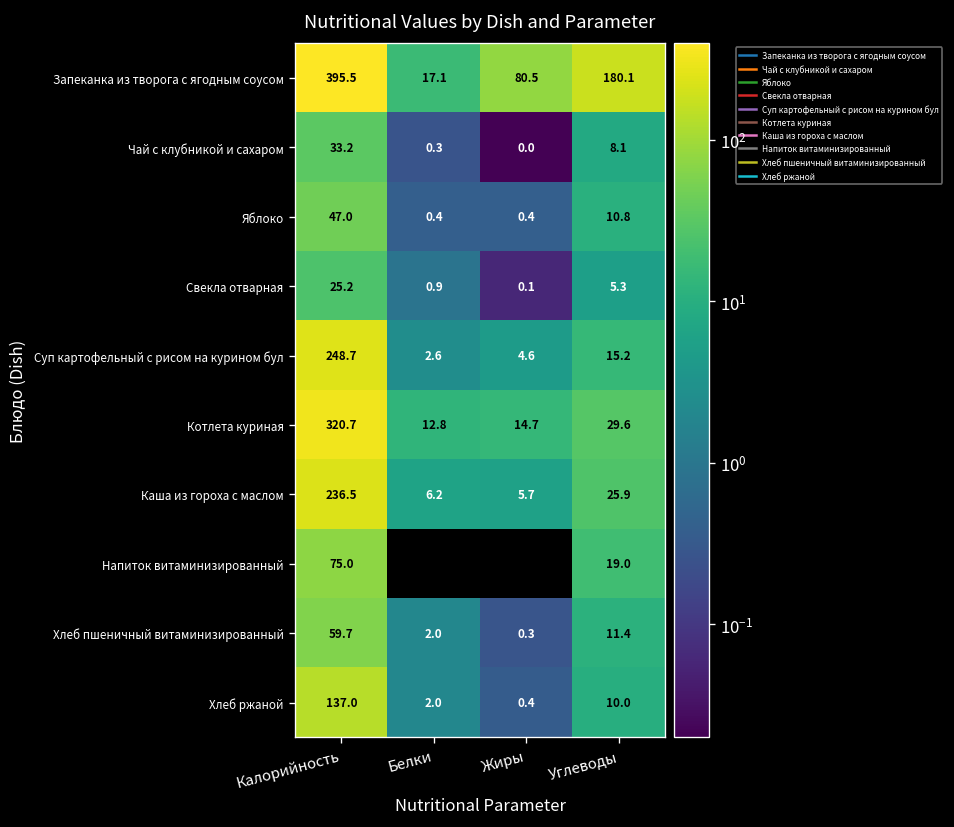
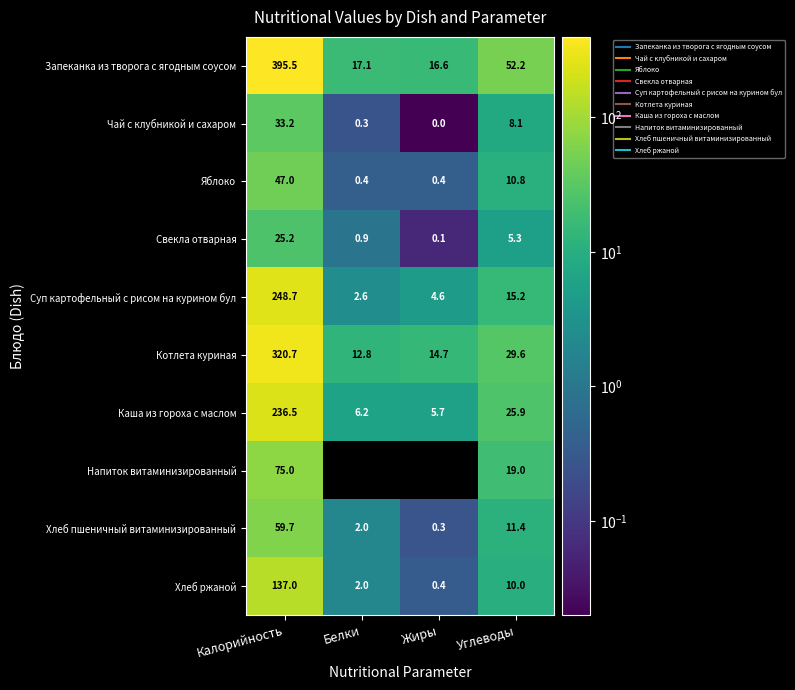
Запеканка из творога с ягодным соусом, Жиры: 80.5 -> 16.6
Запеканка из творога с ягодным соусом, Углеводы: 180.1 -> 52.2
